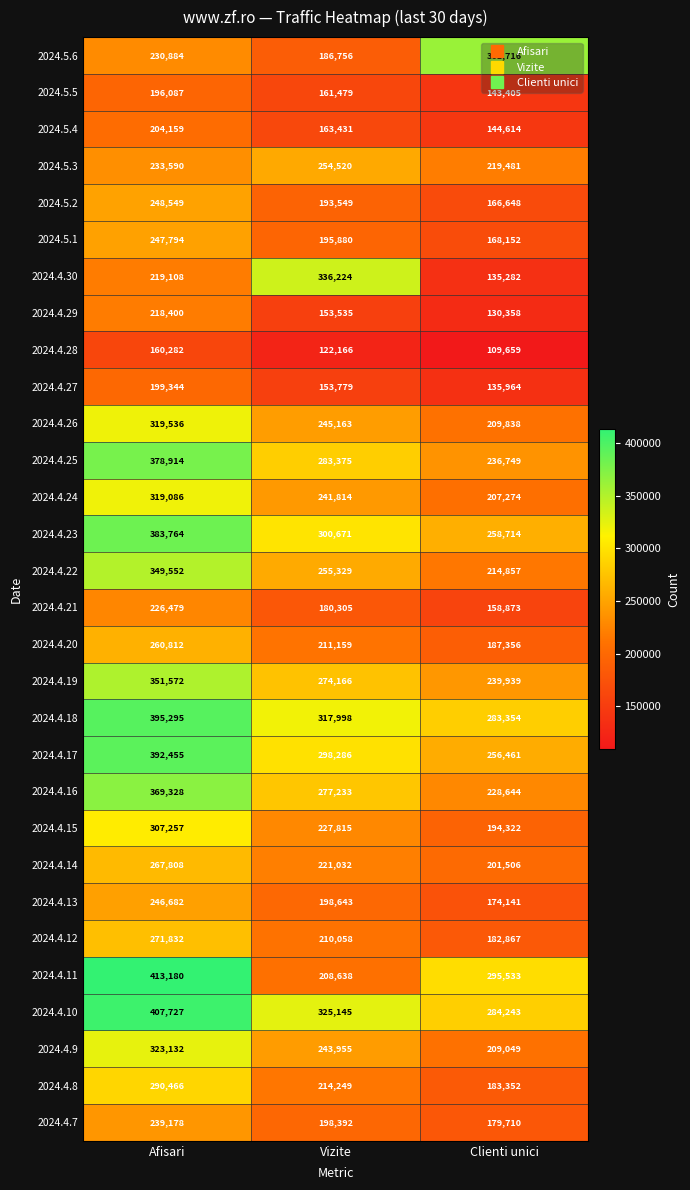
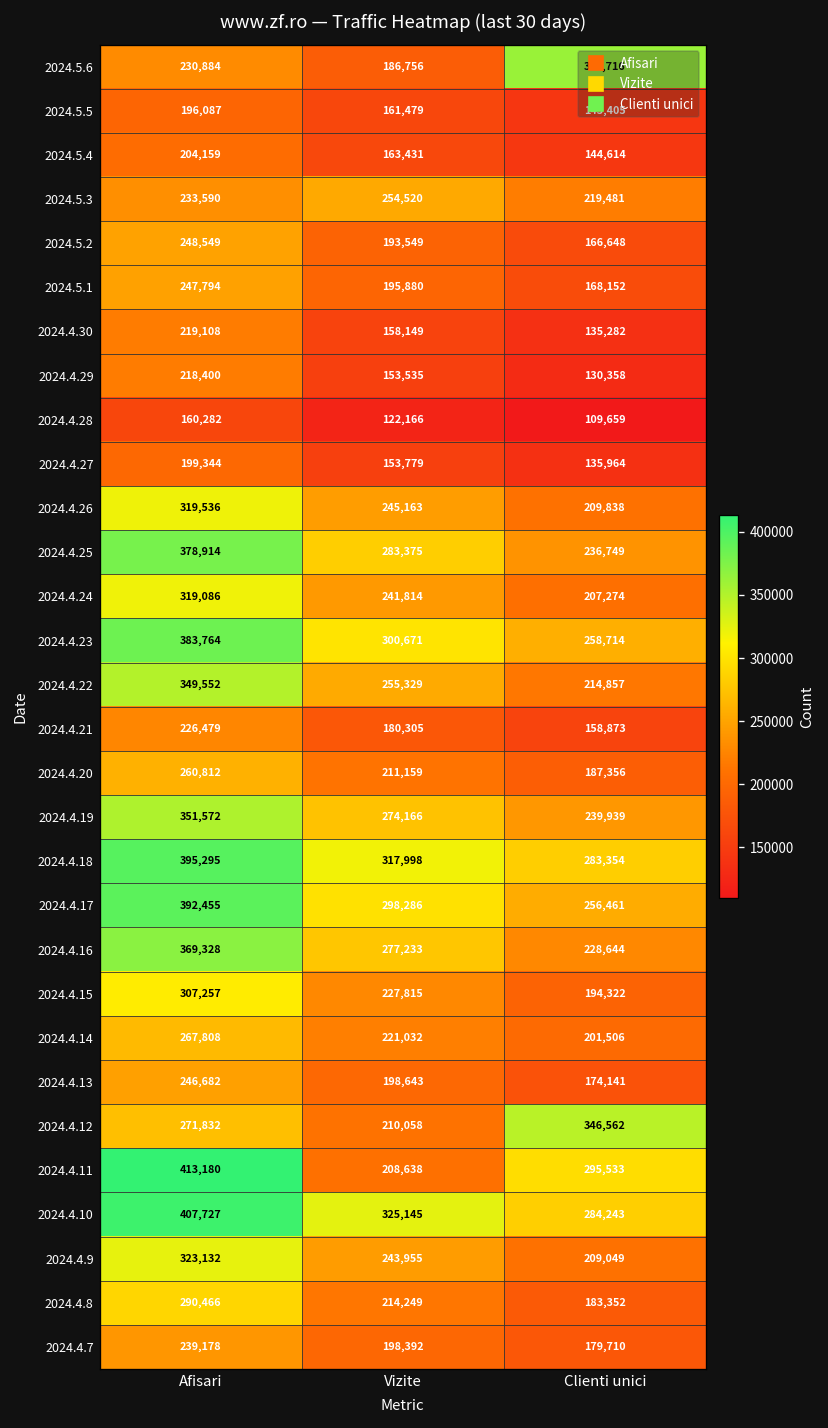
2024.4.30, Vizite: 336,224 -> 158,149
2024.4.12, Clienti unici: 182,867 -> 346,562
